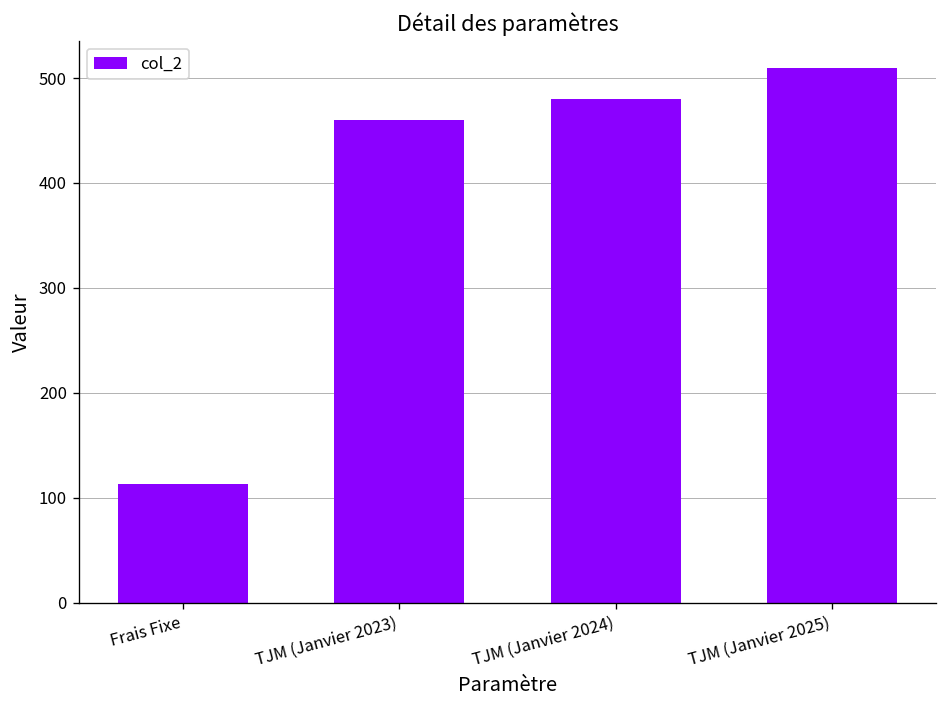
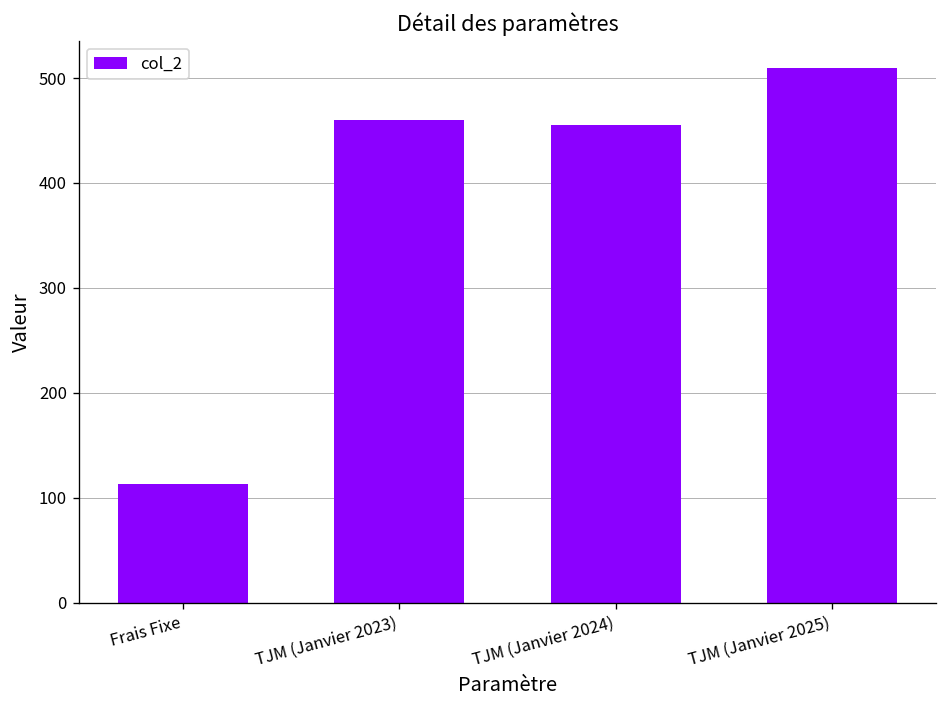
TJM (Janvier 2024): 480 -> 460
